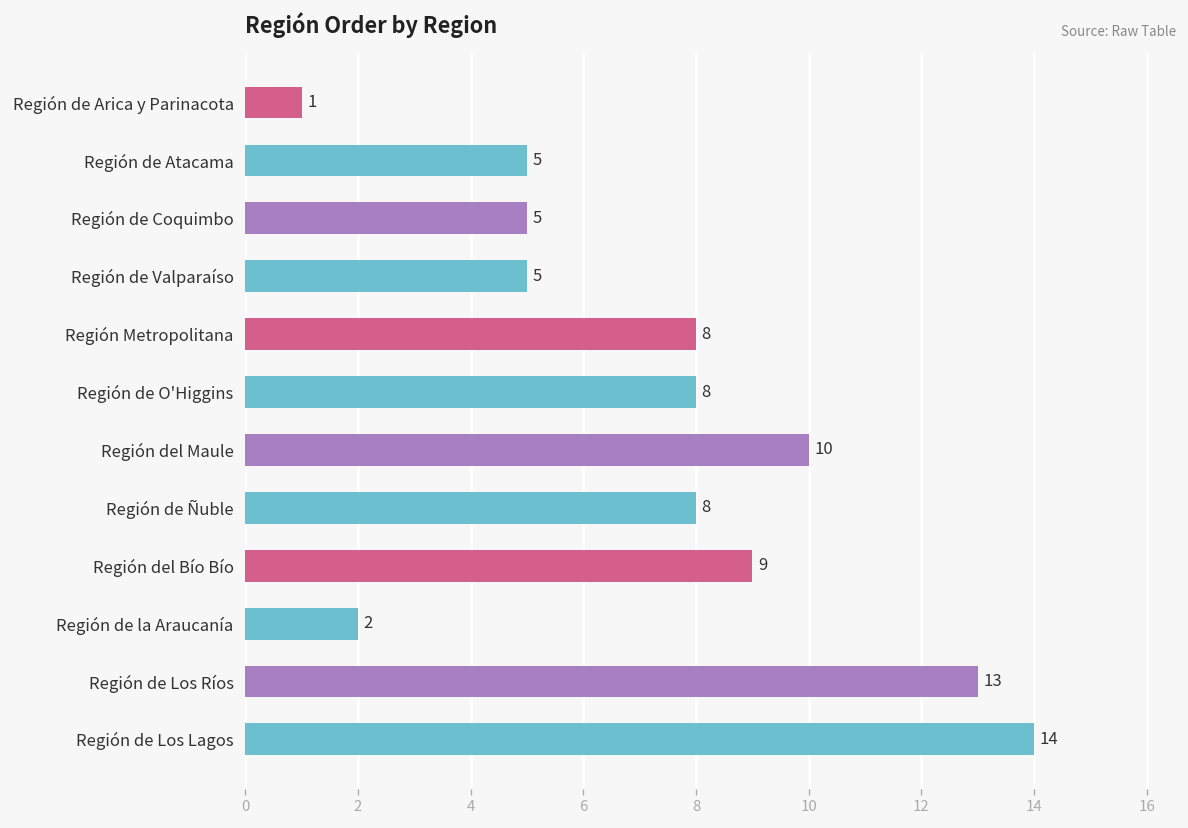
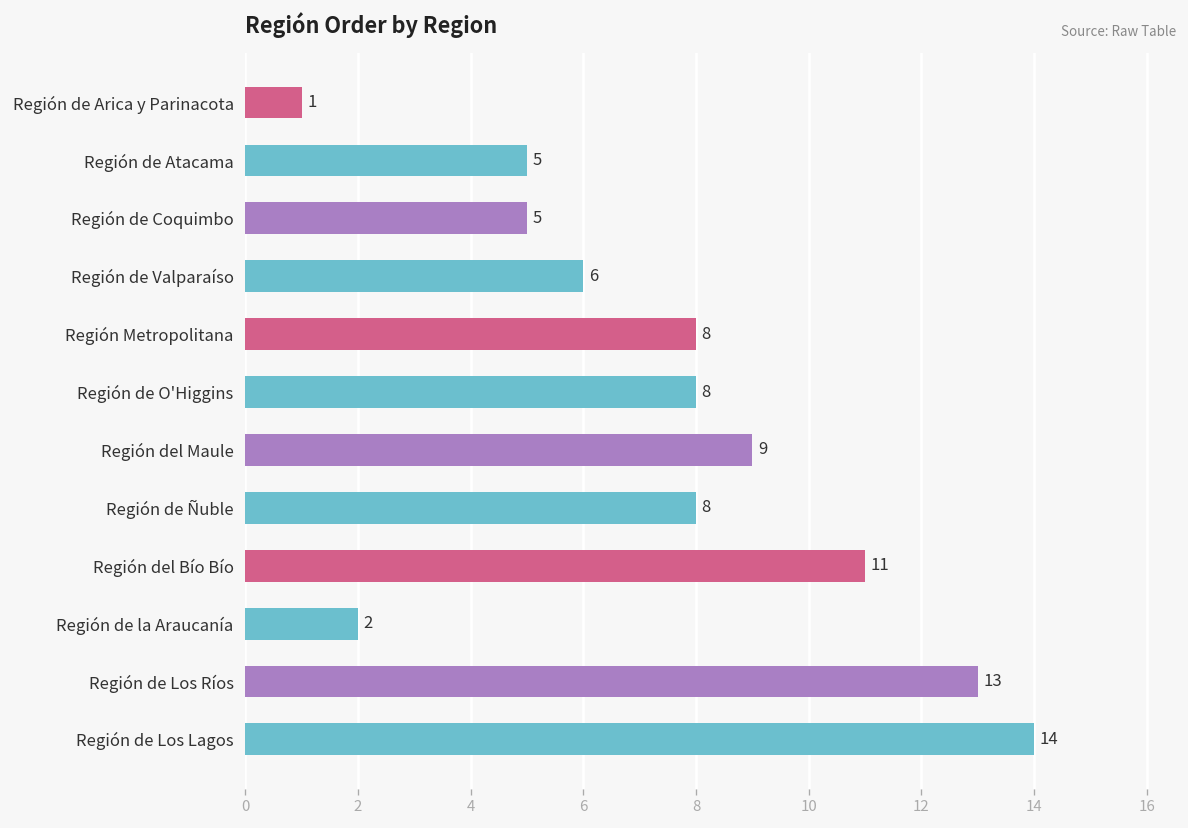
Región de Valparaíso: 5 -> 6
Región del Maule: 10 -> 9
Región del Bío Bío: 9 -> 11
